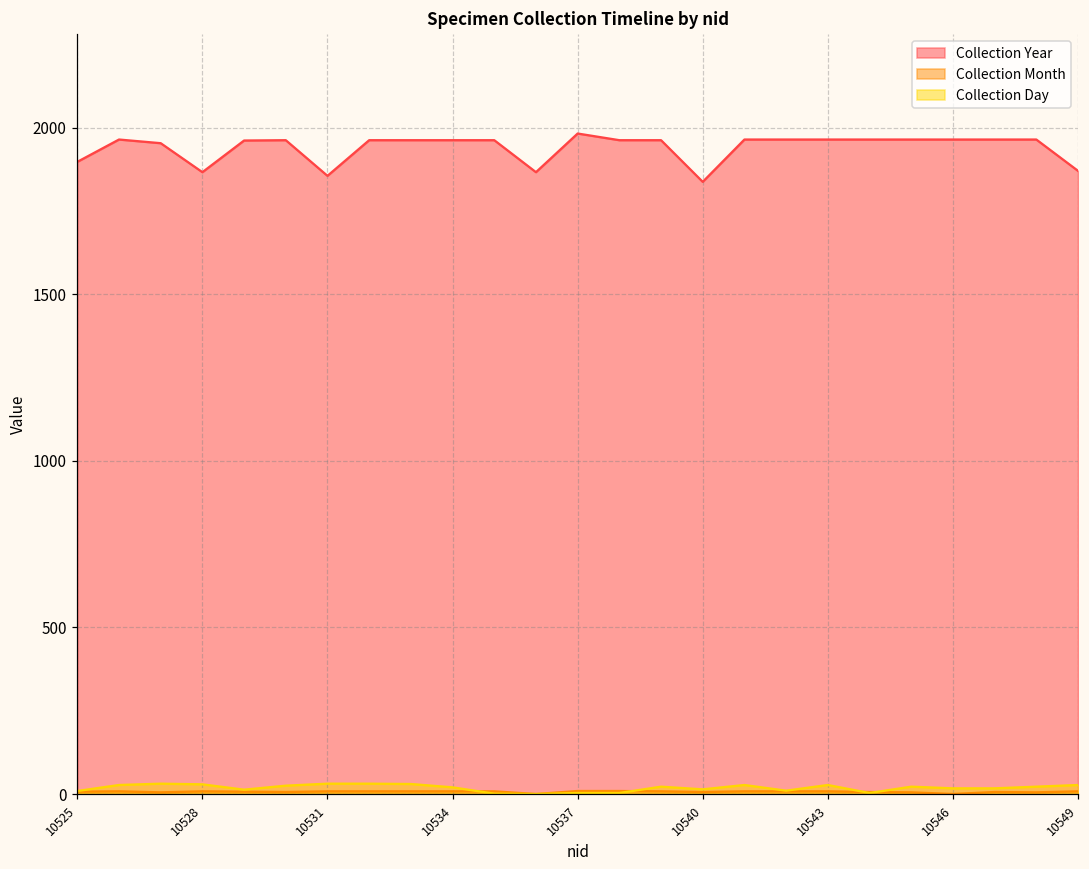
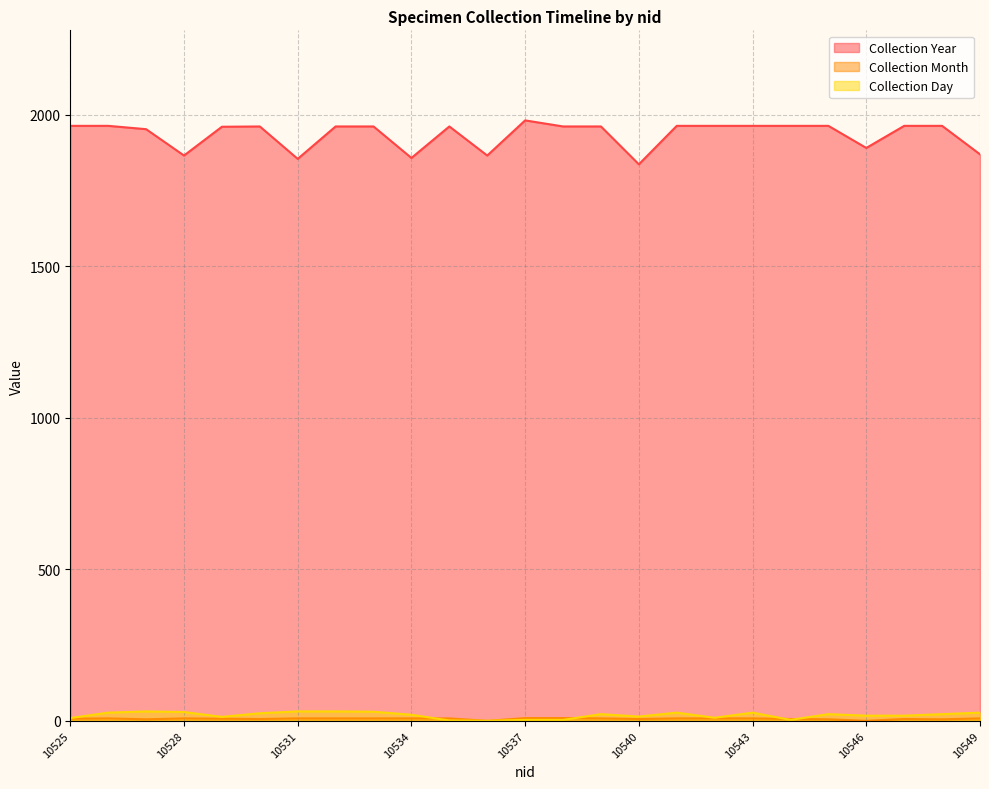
Collection Year, 10525: 1900 -> 1960
Collection Year, 10534: 1960 -> 1860
Collection Year, 10546: 1960 -> 1890
